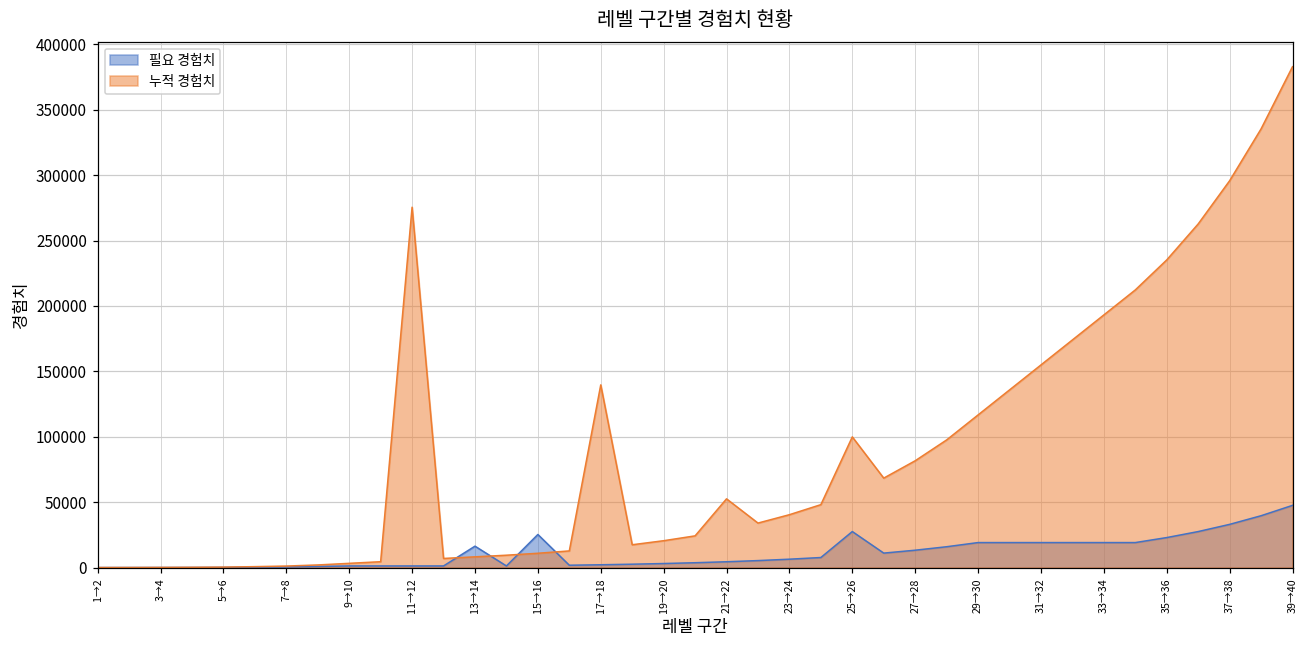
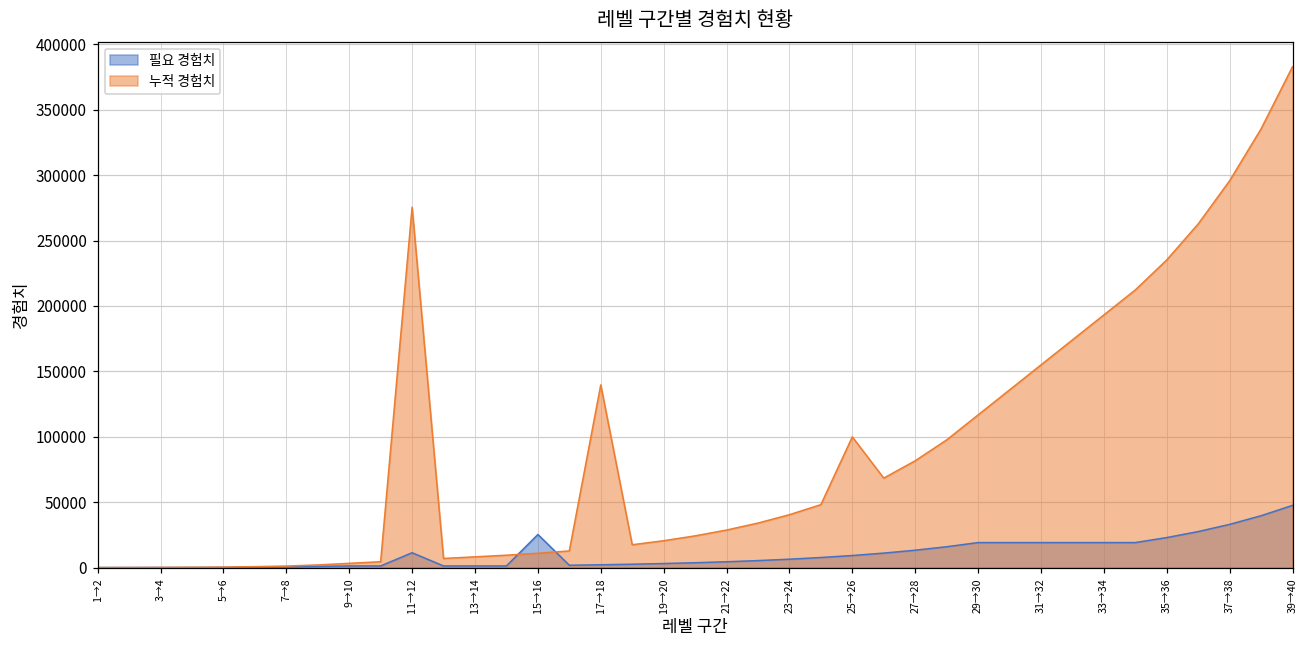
필요 경험치, 11→12: 1000 -> 11000
필요 경험치, 13→14: 16000 -> 1000
누적 경험치, 21→22: 53000 -> 29000
필요 경험치, 25→26: 28000 -> 9000
